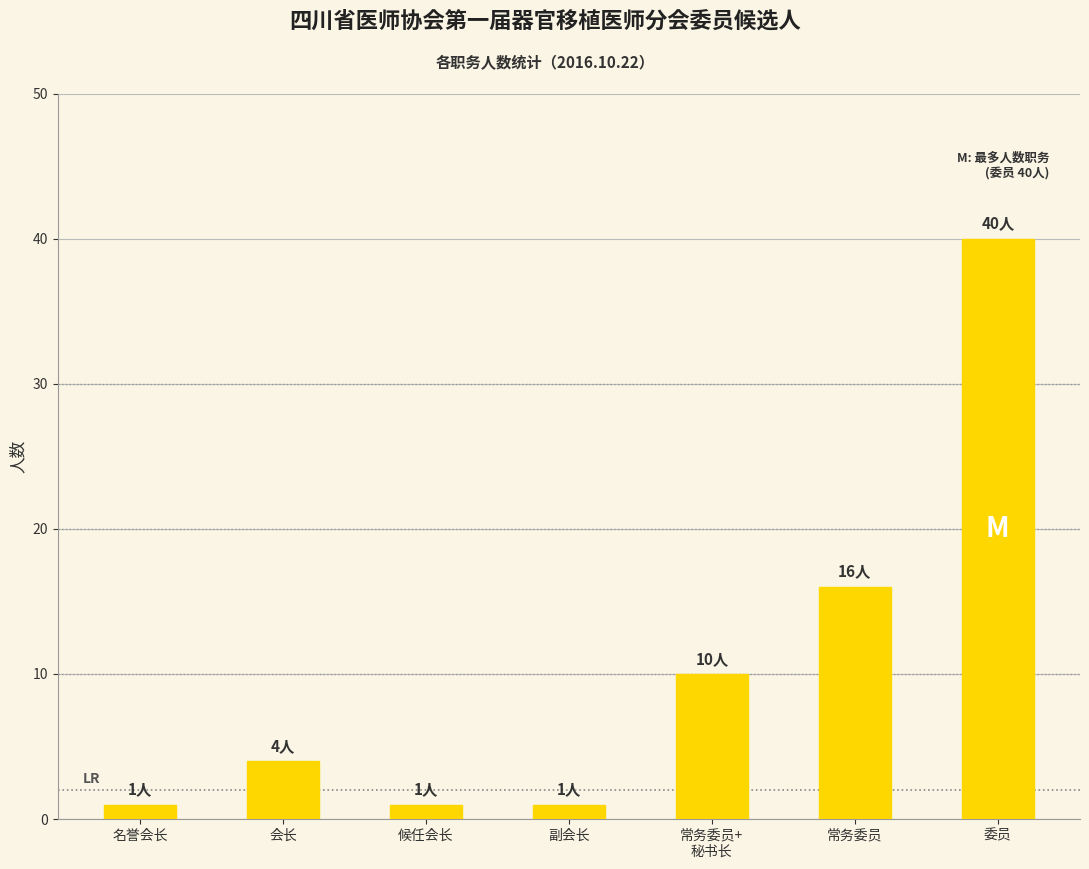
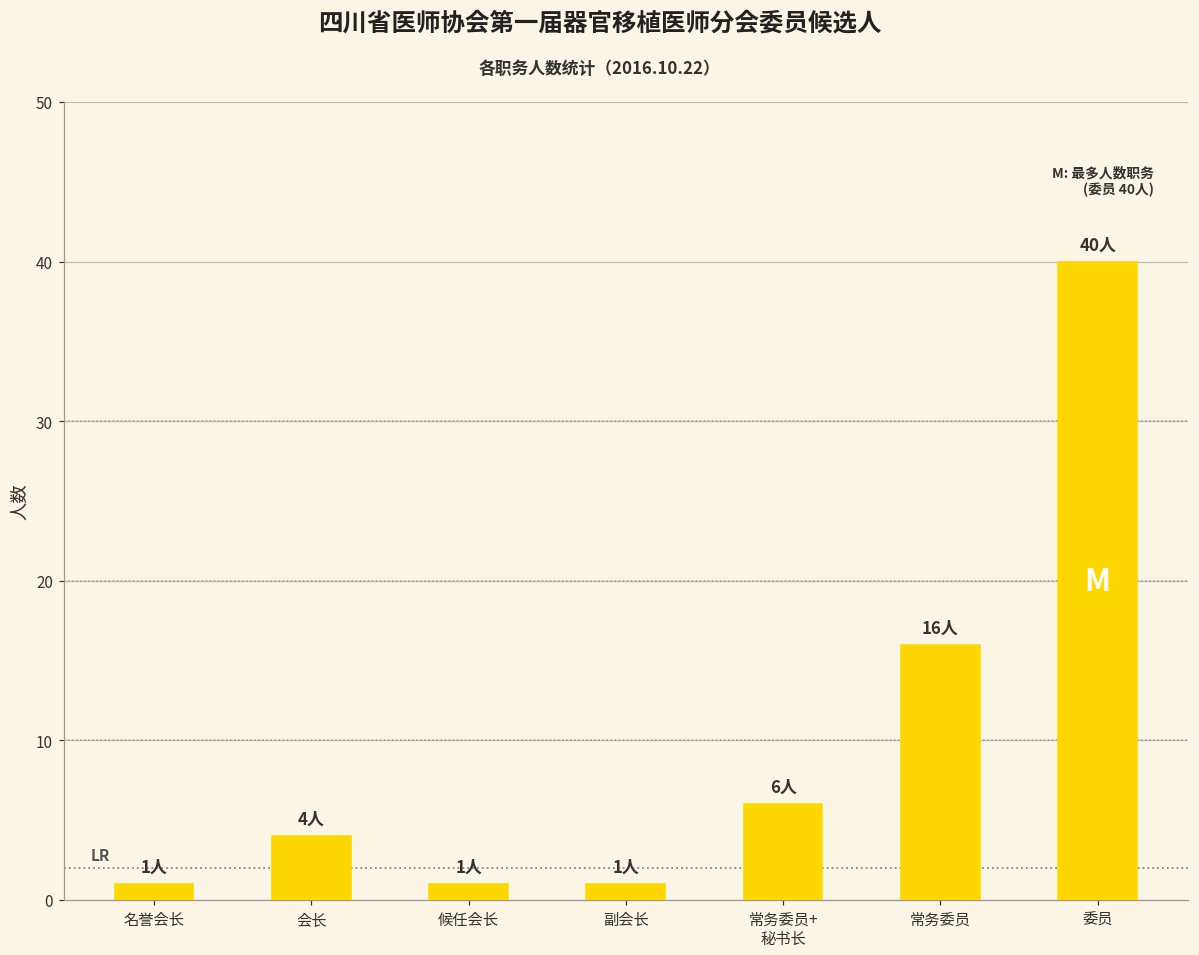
常务委员+ 秘书长: 10人 -> 6人
